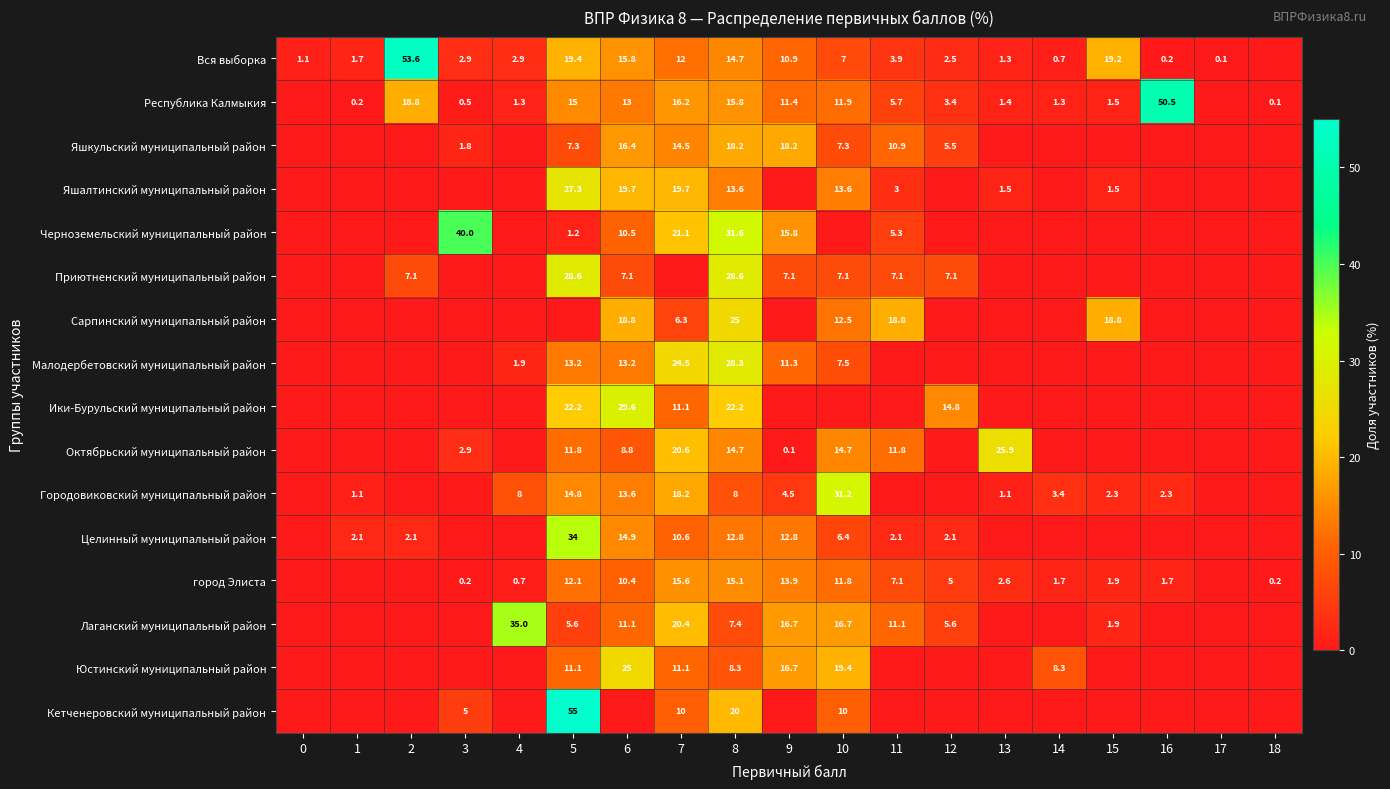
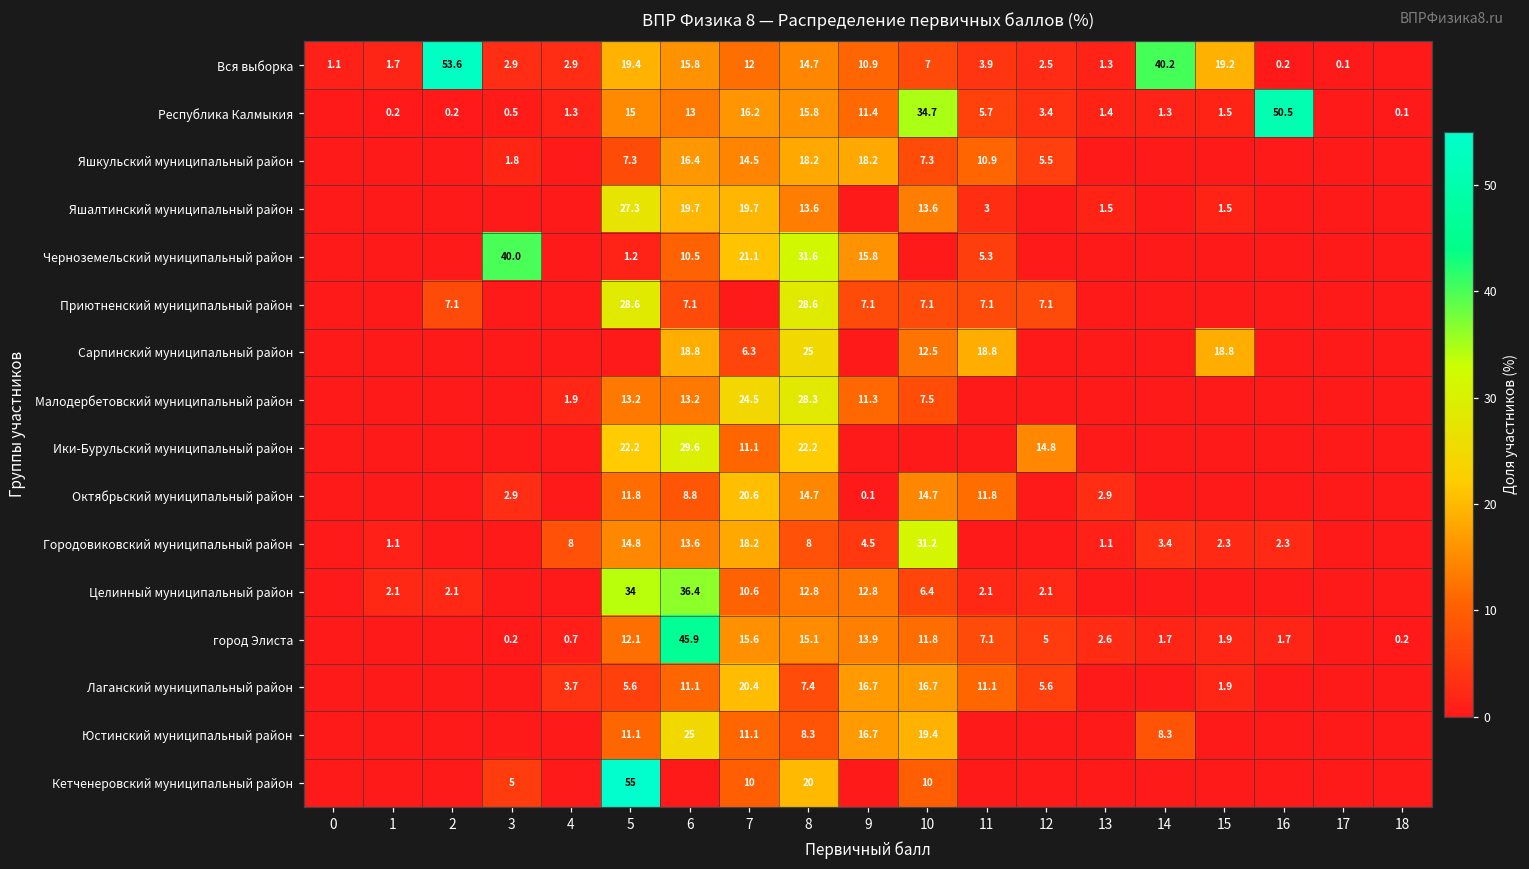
Вся выборка, 14: 0.7 -> 40.2
Республика Калмыкия, 2: 18.8 -> 0.2
Республика Калмыкия, 10: 11.9 -> 34.7
Октябрьский муниципальный район, 13: 25.9 -> 2.9
Целинный муниципальный район, 6: 14.9 -> 36.4
город Элиста, 6: 10.4 -> 45.9
Лаганский муниципальный район, 4: 35.0 -> 3.7
